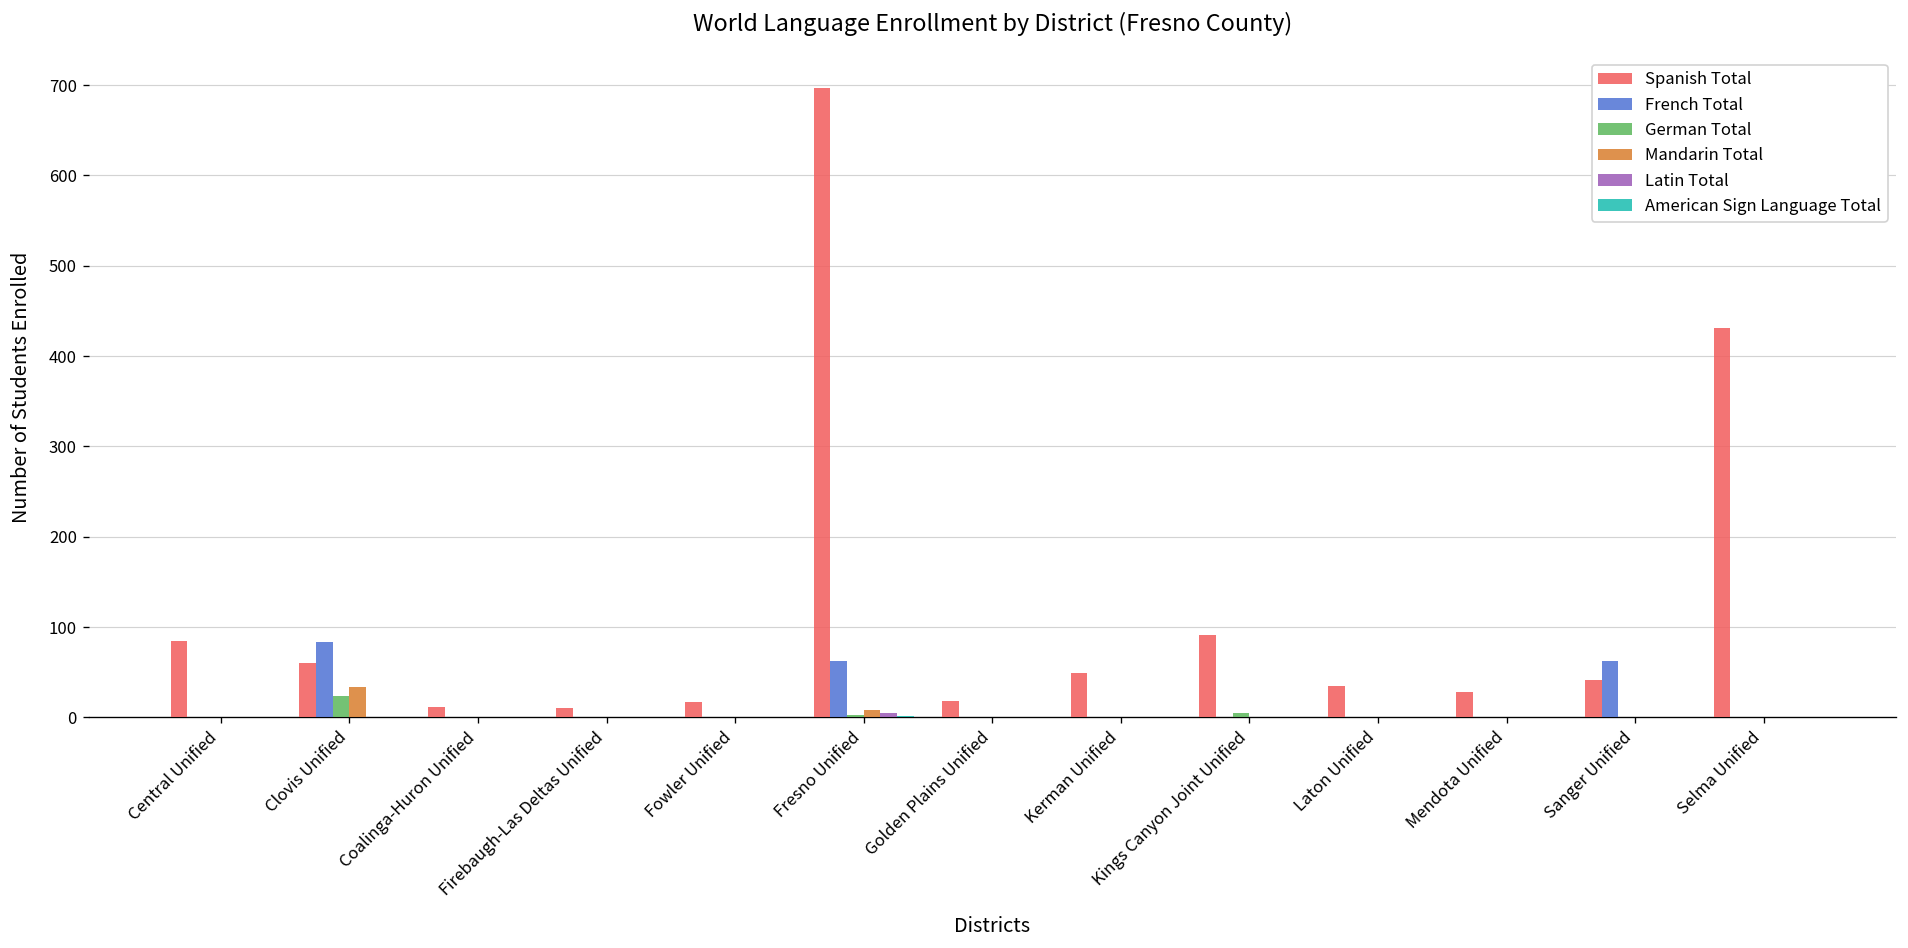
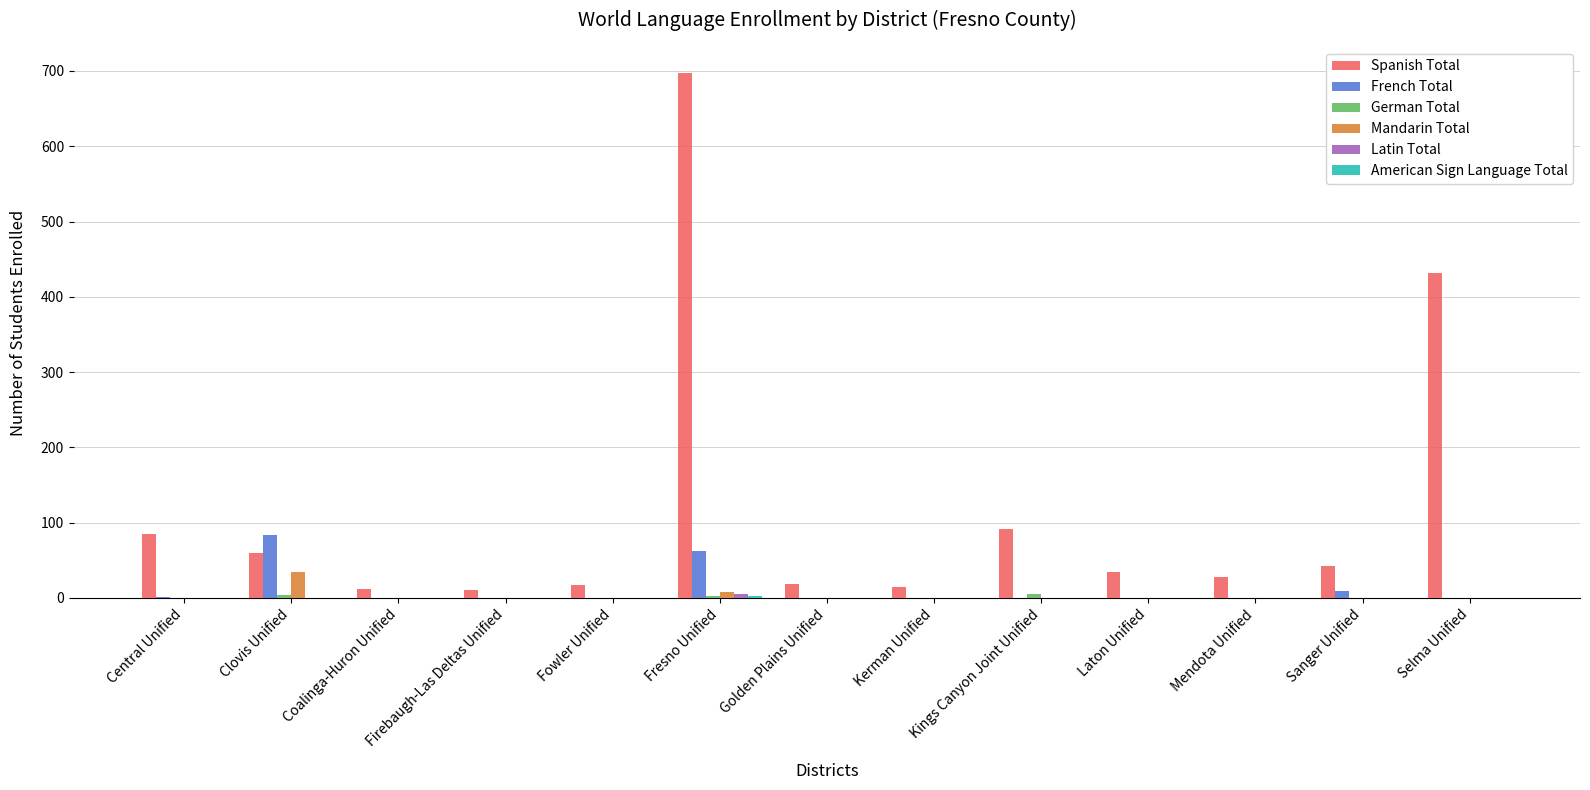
German Total, Clovis Unified: 20 -> 0
Spanish Total, Kerman Unified: 50 -> 20
French Total, Sanger Unified: 60 -> 10
